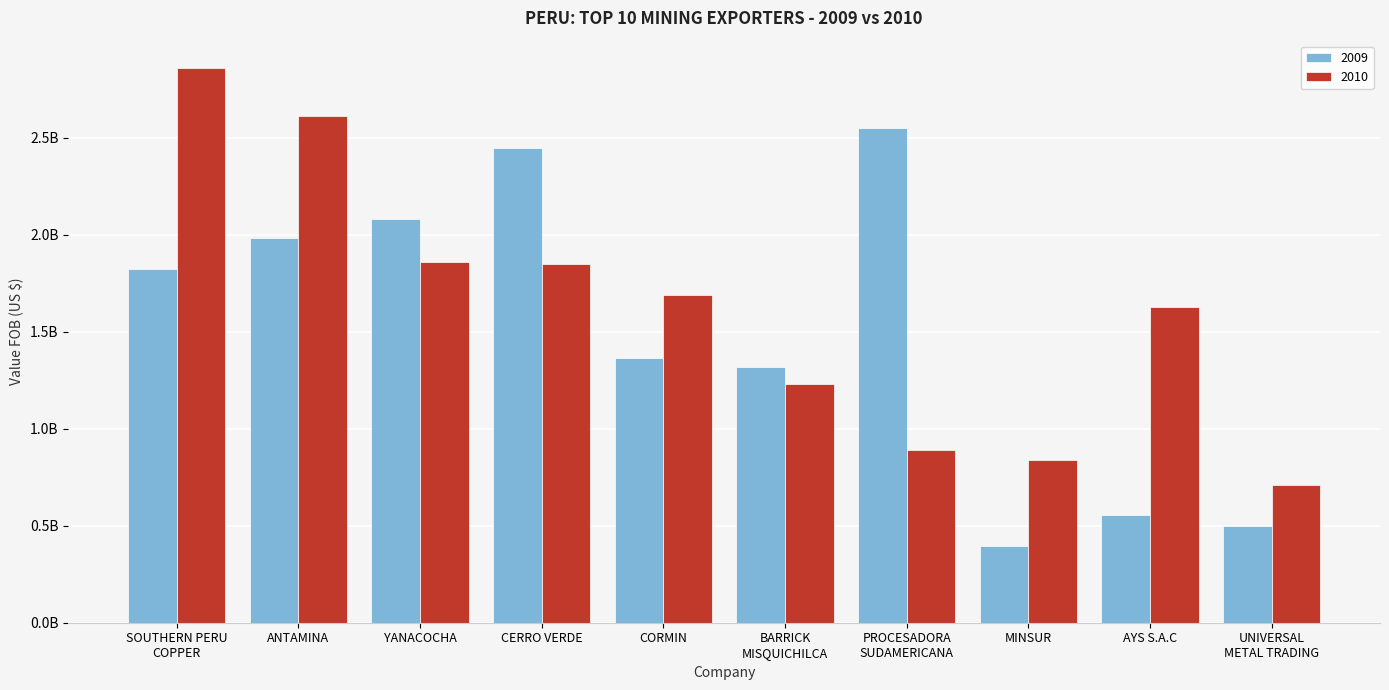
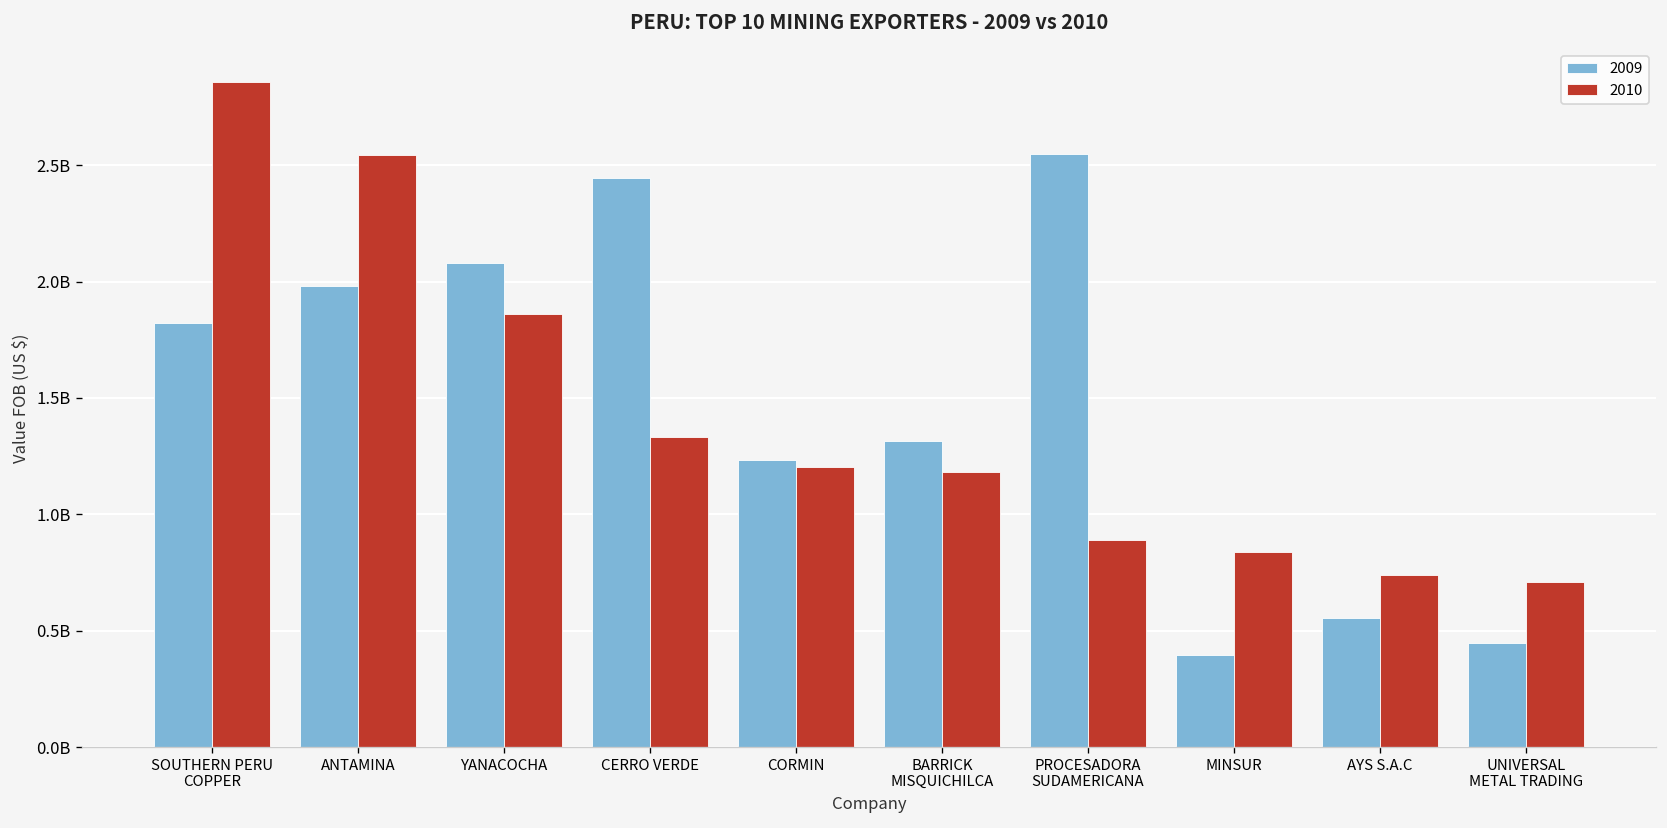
2010, ANTAMINA: 2610000000 -> 2540000000
2010, CERRO VERDE: 1850000000 -> 1330000000
2009, CORMIN: 1360000000 -> 1230000000
2010, CORMIN: 1690000000 -> 1210000000
2010, BARRICK MISQUICHILCA: 1230000000 -> 1180000000
2010, AYS S.A.C: 1630000000 -> 740000000
2009, UNIVERSAL METAL TRADING: 500000000 -> 450000000
